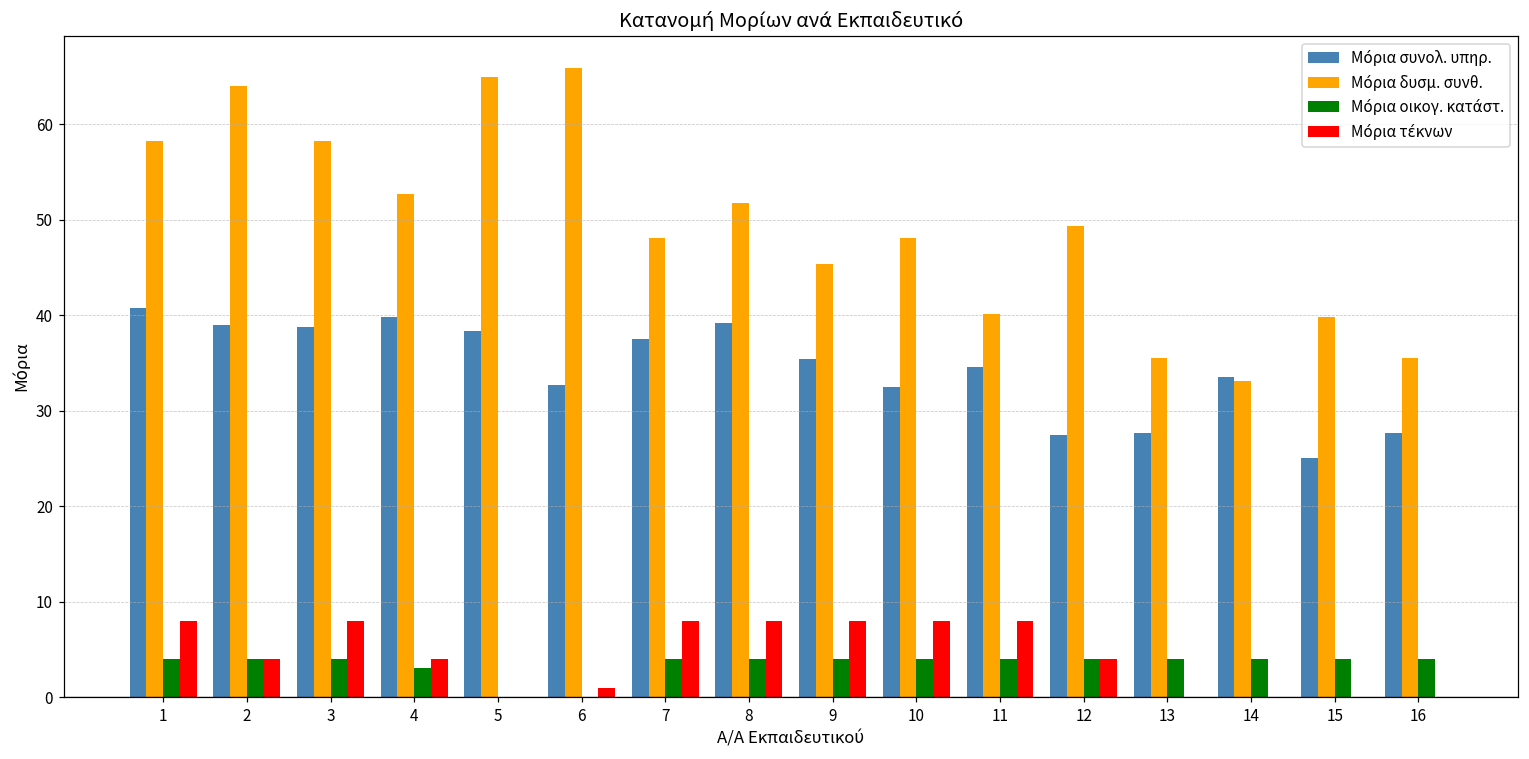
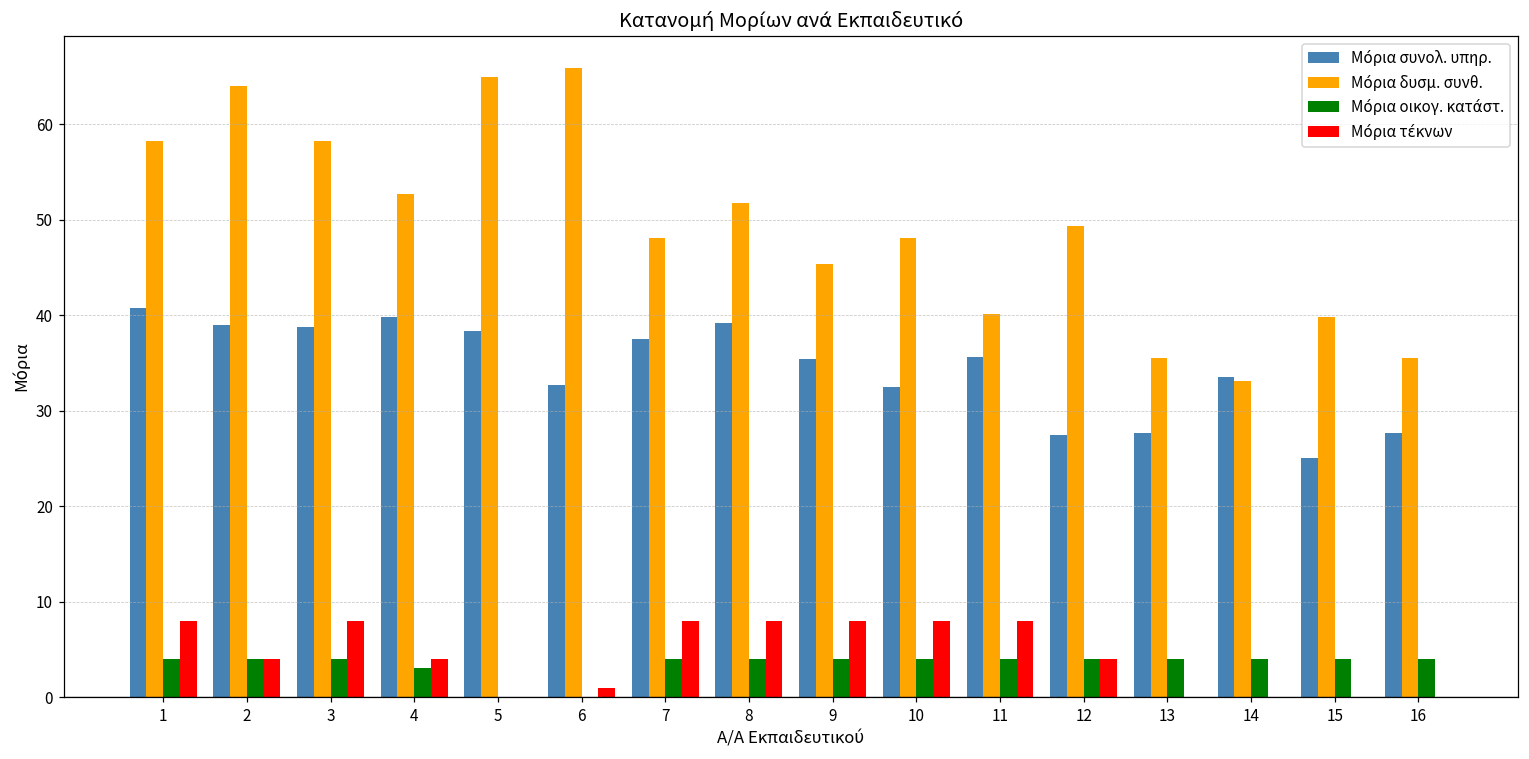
Μόρια συνολ. υπηρ., 11: 35 -> 36
